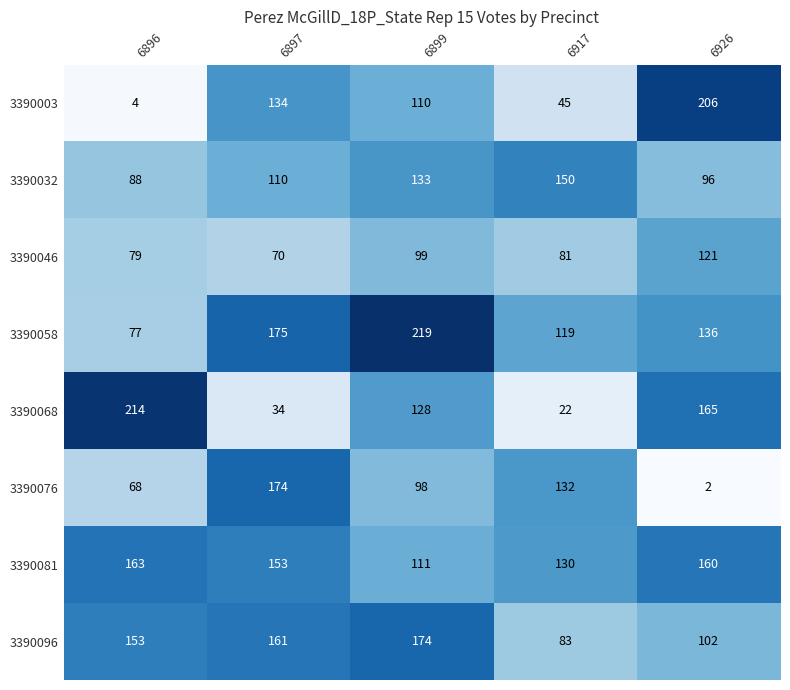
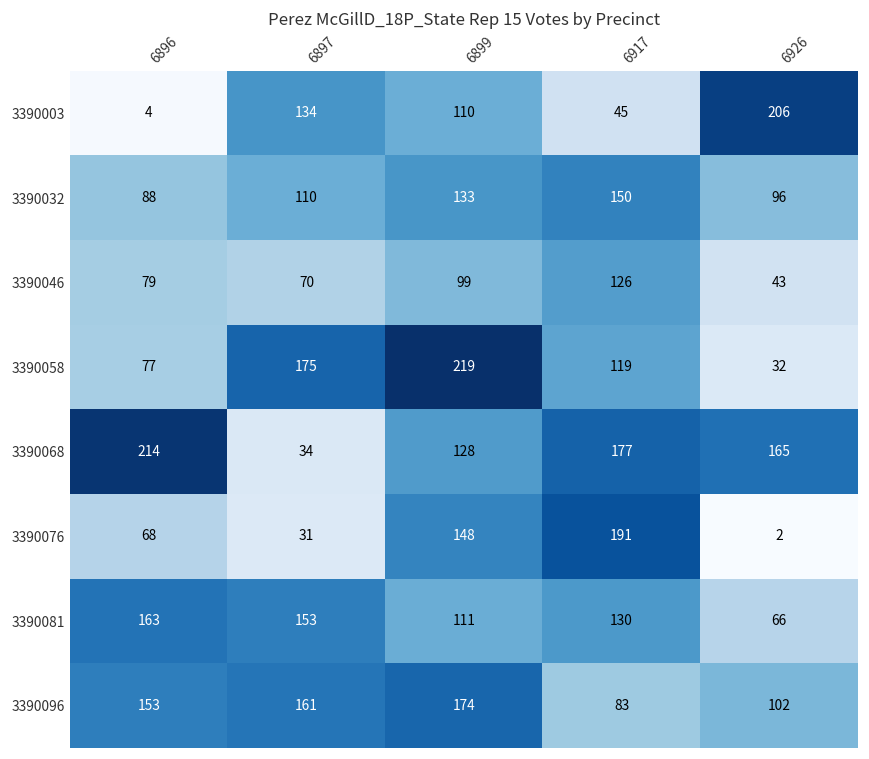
3390046, 6917: 81 -> 126
3390046, 6926: 121 -> 43
3390058, 6926: 136 -> 32
3390068, 6917: 22 -> 177
3390076, 6897: 174 -> 31
3390076, 6899: 98 -> 148
3390076, 6917: 132 -> 191
3390081, 6926: 160 -> 66
